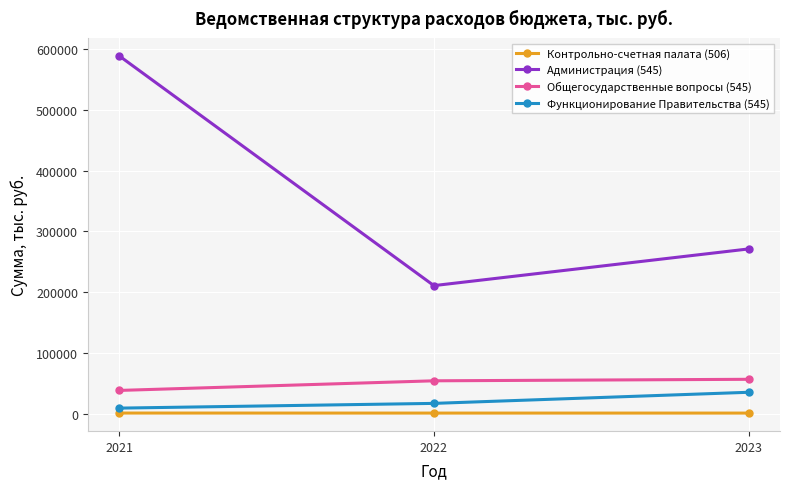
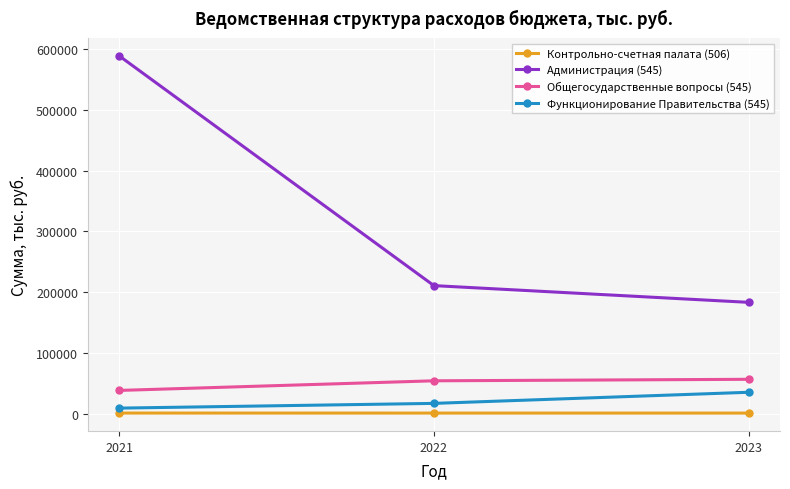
Администрация (545), 2023: 270000 -> 180000
